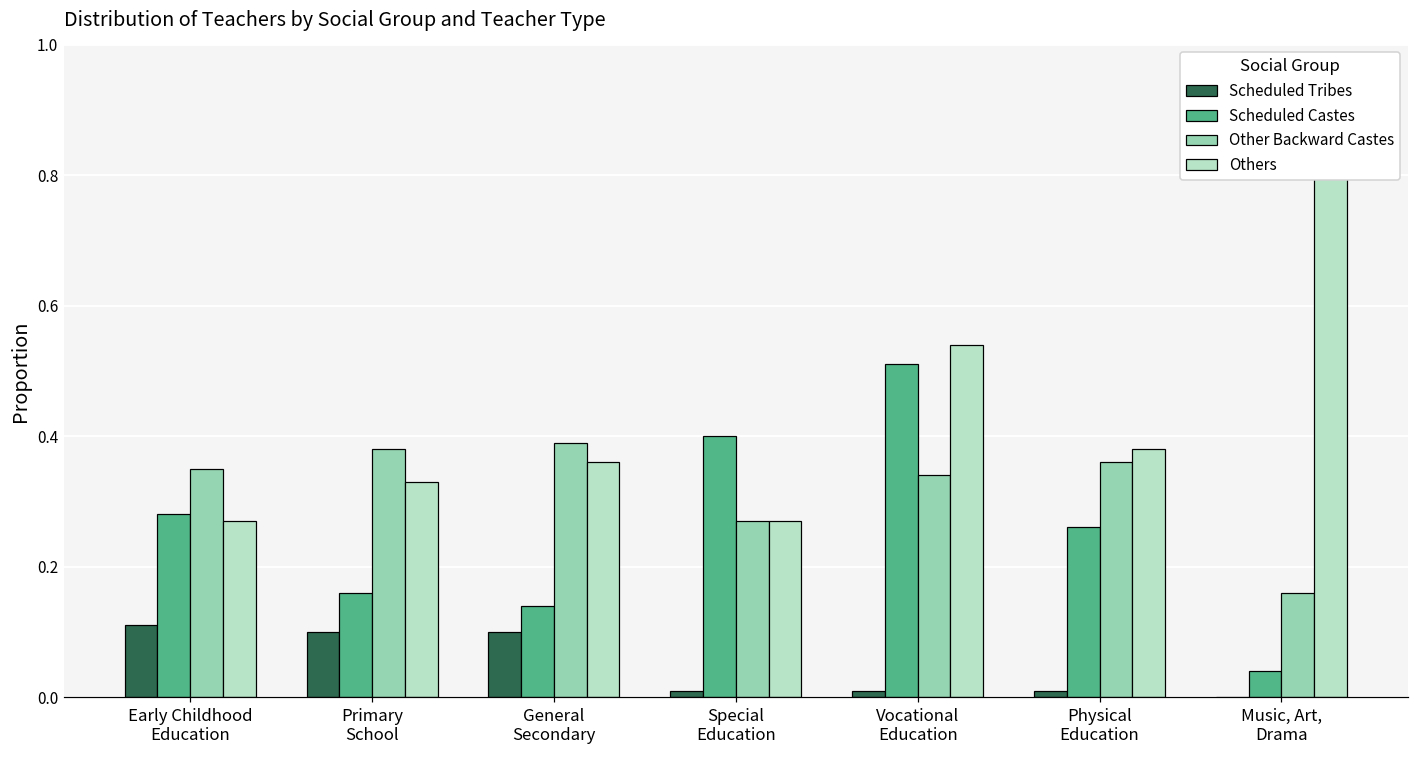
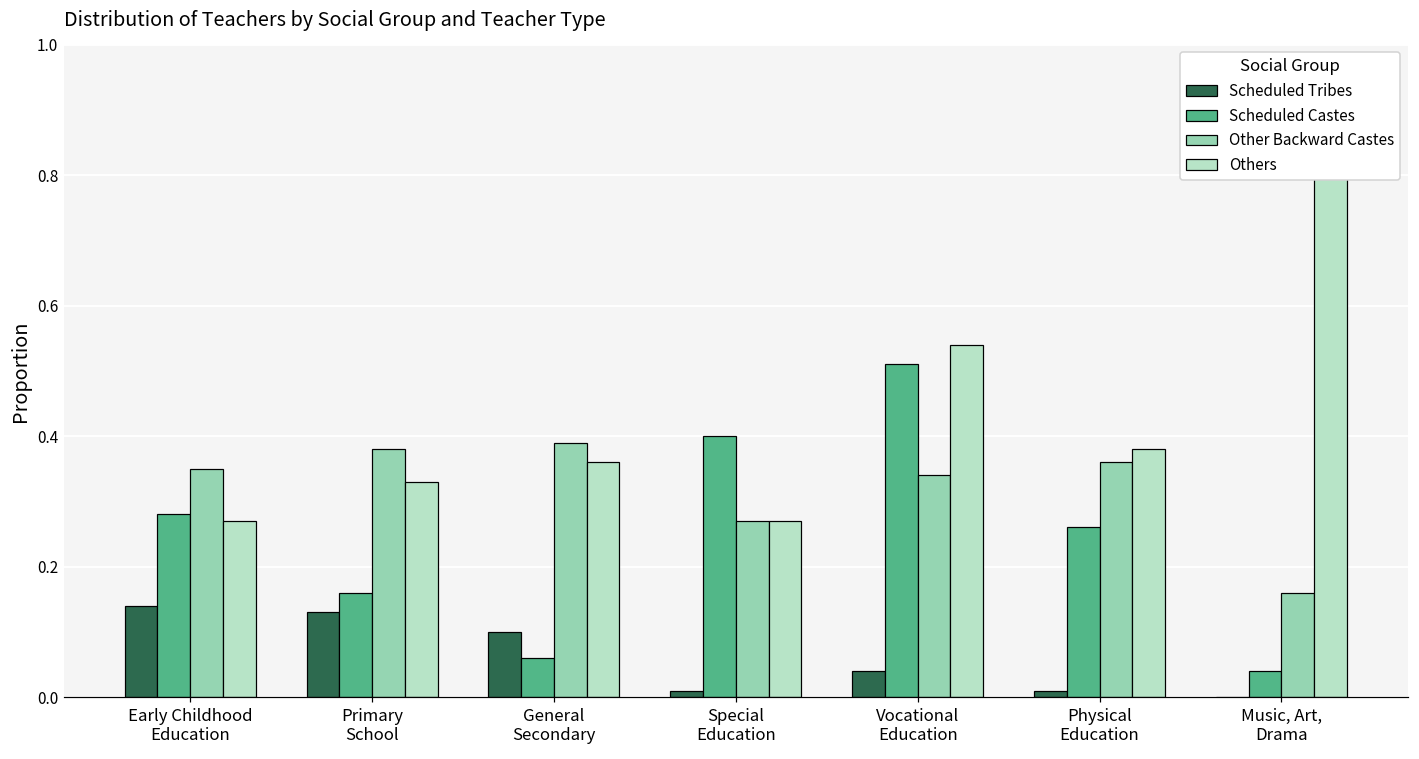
Scheduled Tribes, Early Childhood Education: 0.11 -> 0.14
Scheduled Tribes, Primary School: 0.10 -> 0.13
Scheduled Castes, General Secondary: 0.14 -> 0.06
Scheduled Tribes, Vocational Education: 0.01 -> 0.04
